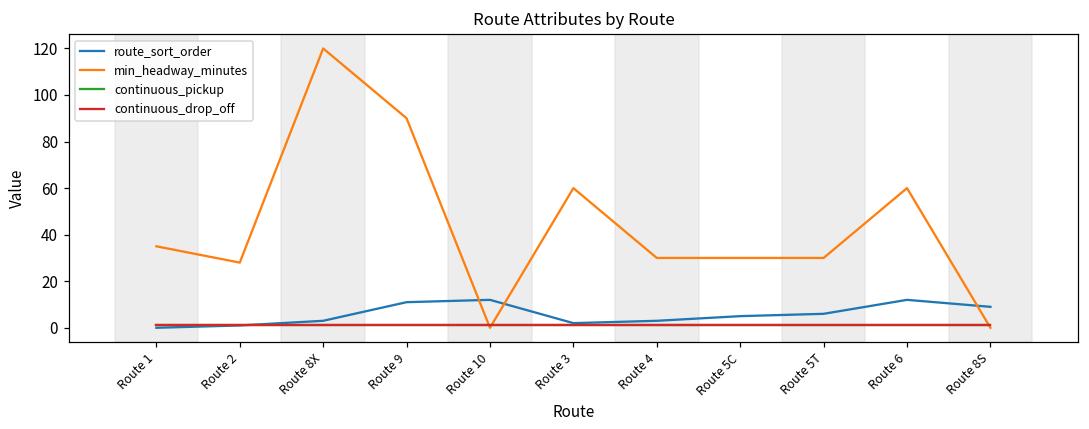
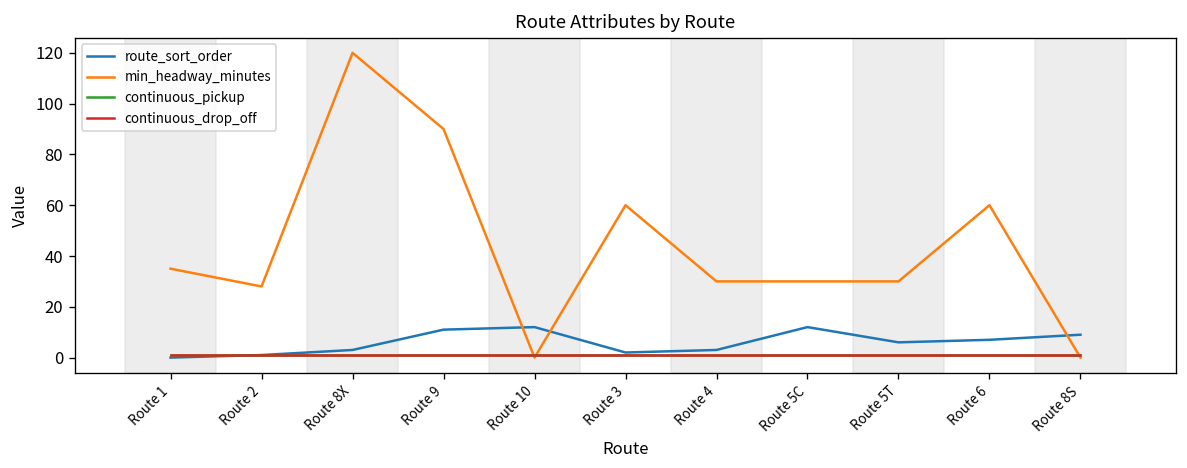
route_sort_order, Route 5C: 5 -> 12
route_sort_order, Route 6: 12 -> 7
